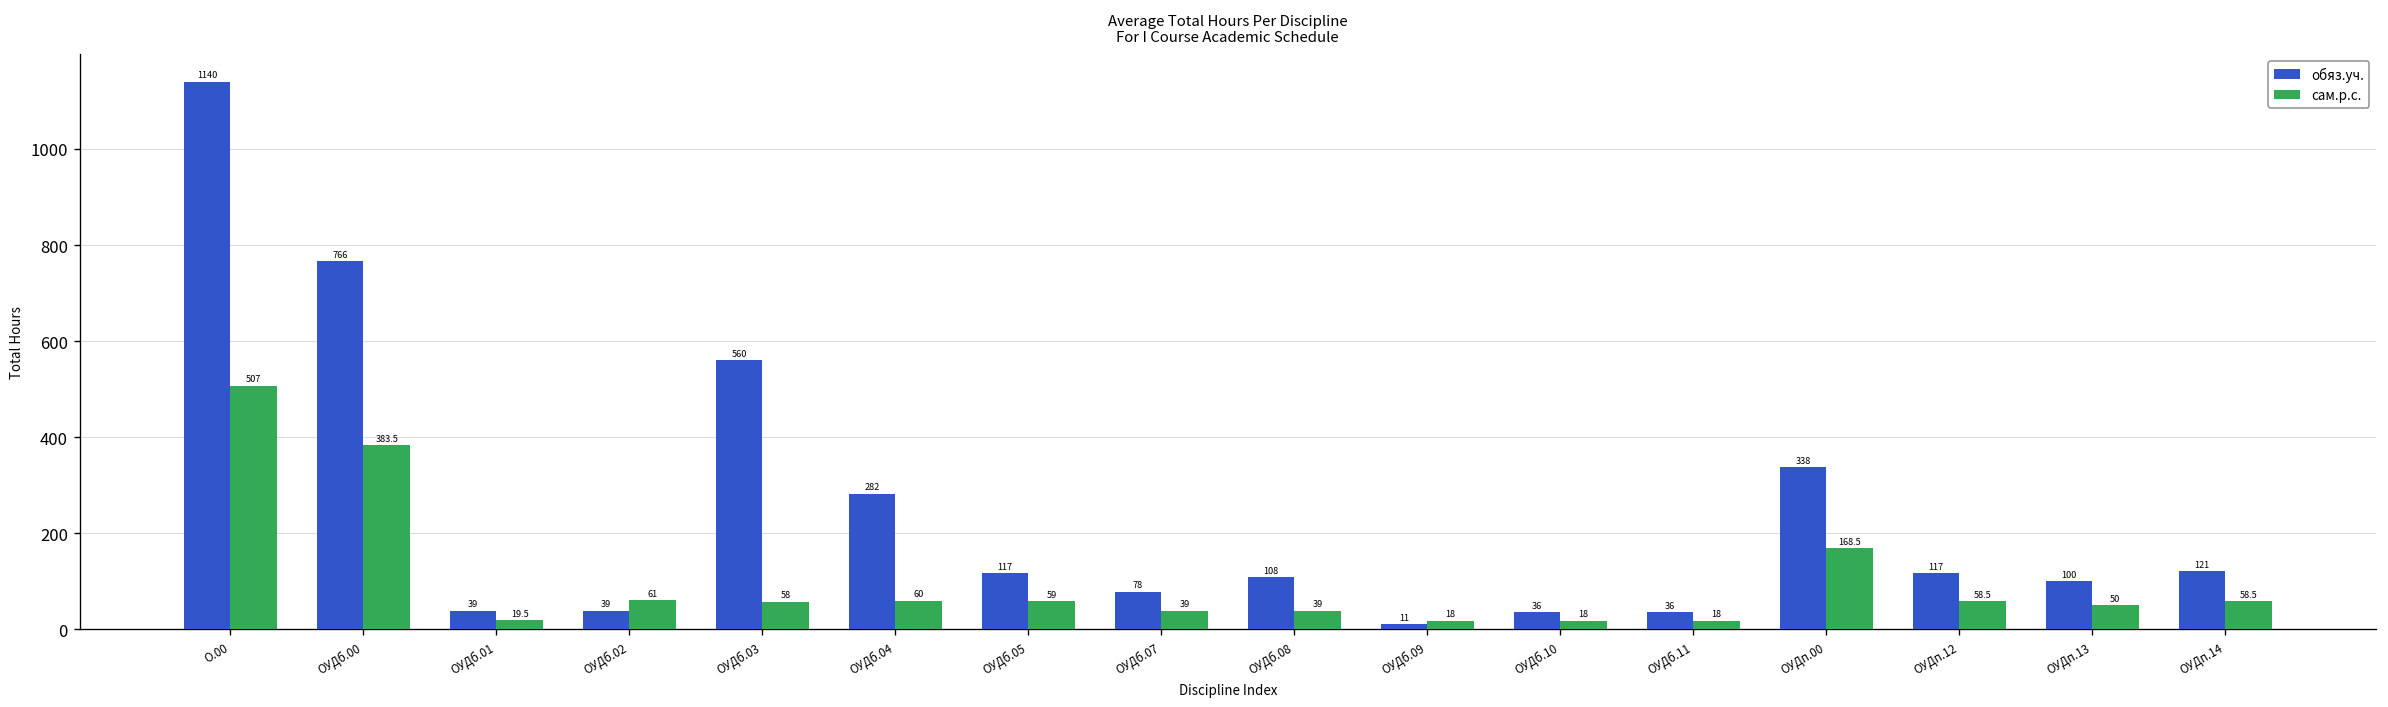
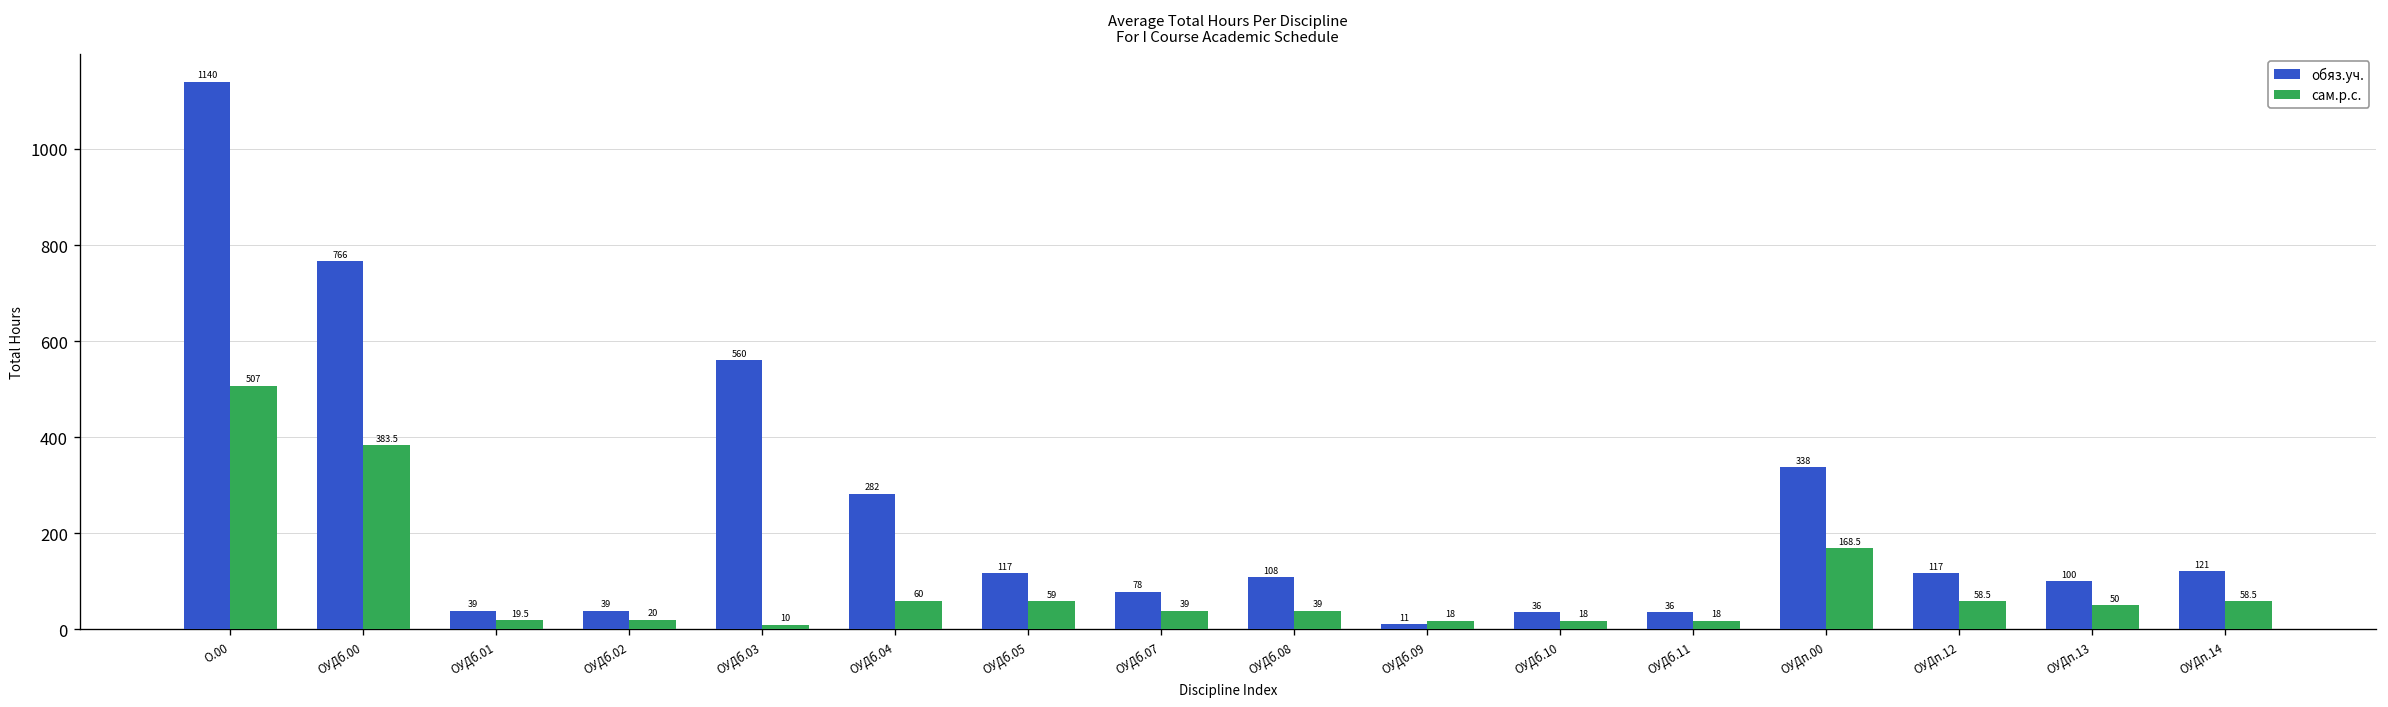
сам.р.с., ОУДб.02: 61 -> 20
сам.р.с., ОУДб.03: 58 -> 10
